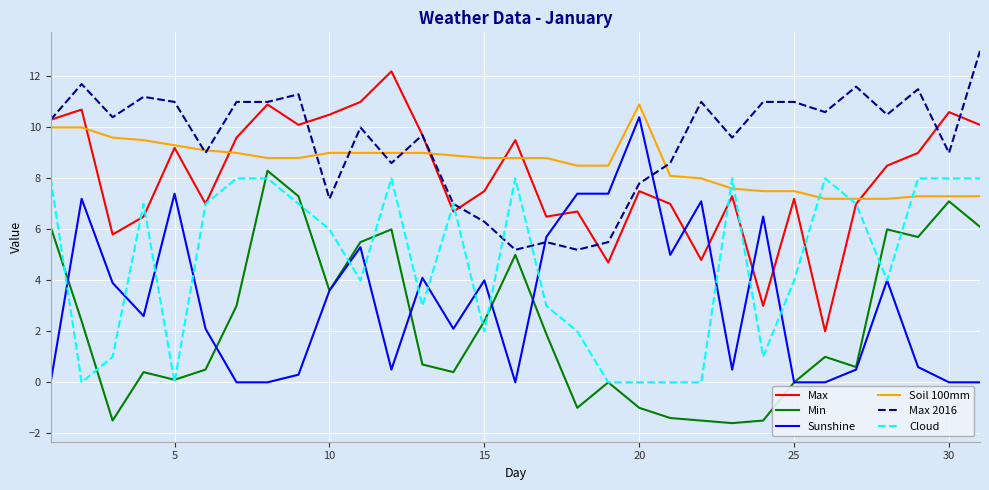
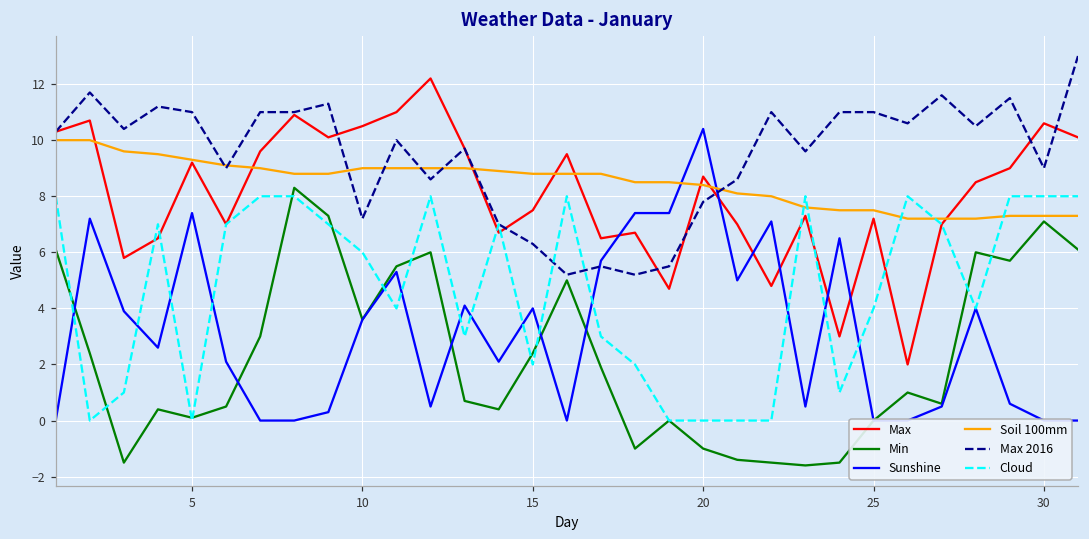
Max, 20: 7.5 -> 8.7
Soil 100mm, 20: 10.9 -> 8.4
